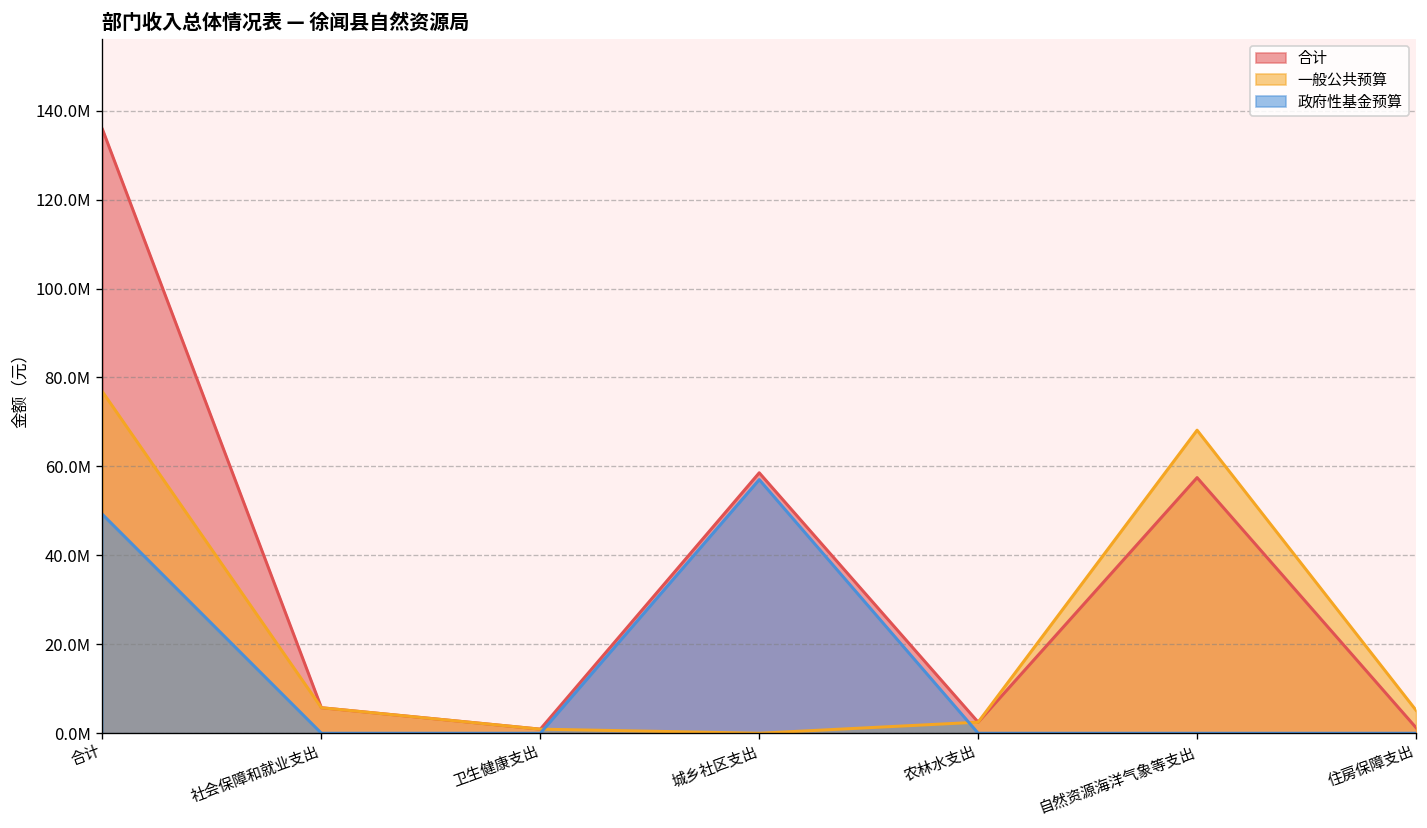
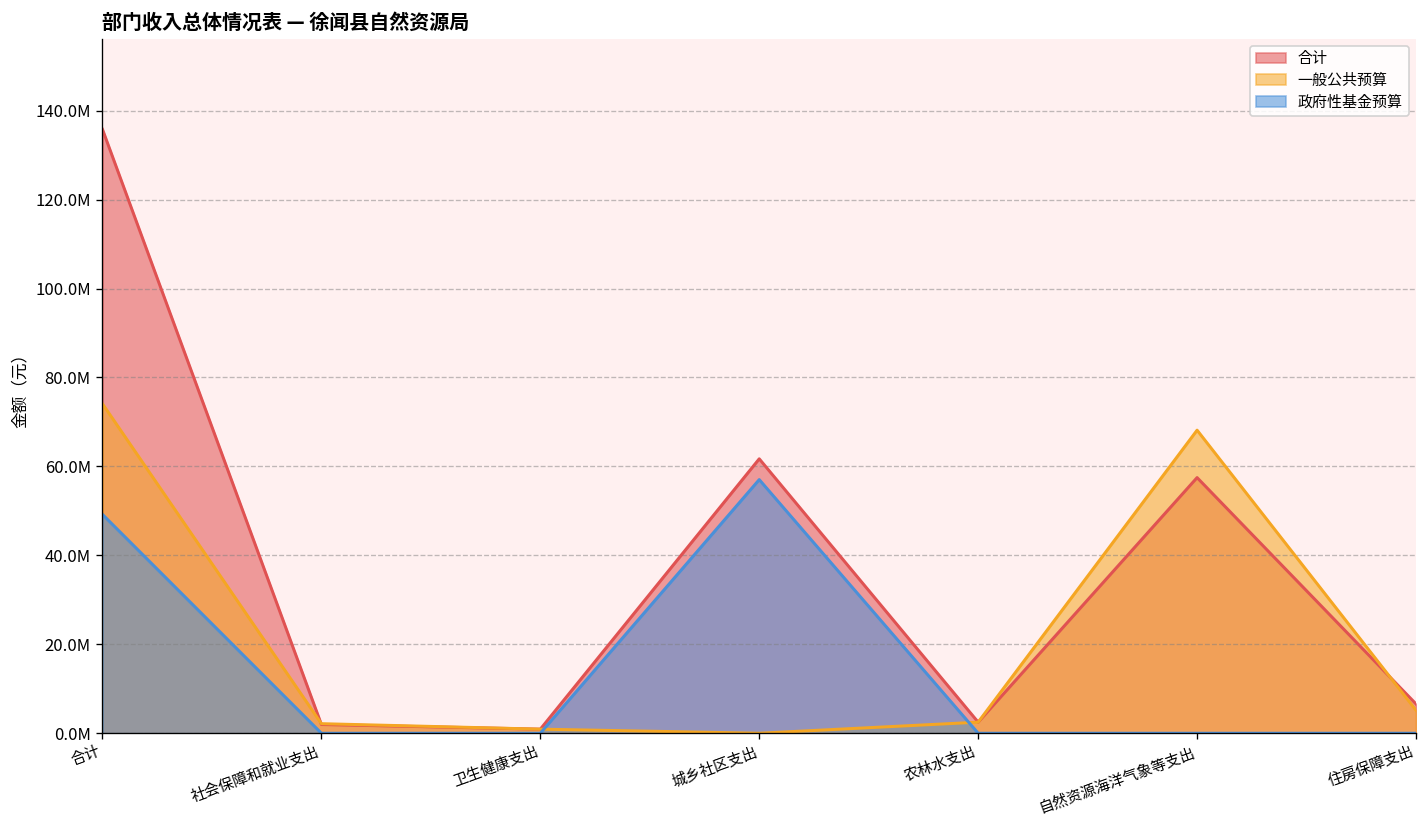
一般公共预算, 合计: 77000000 -> 74000000
合计, 社会保障和就业支出: 6000000 -> 2000000
一般公共预算, 社会保障和就业支出: 6000000 -> 2000000
合计, 城乡社区支出: 59000000 -> 62000000
合计, 住房保障支出: 1000000 -> 7000000
